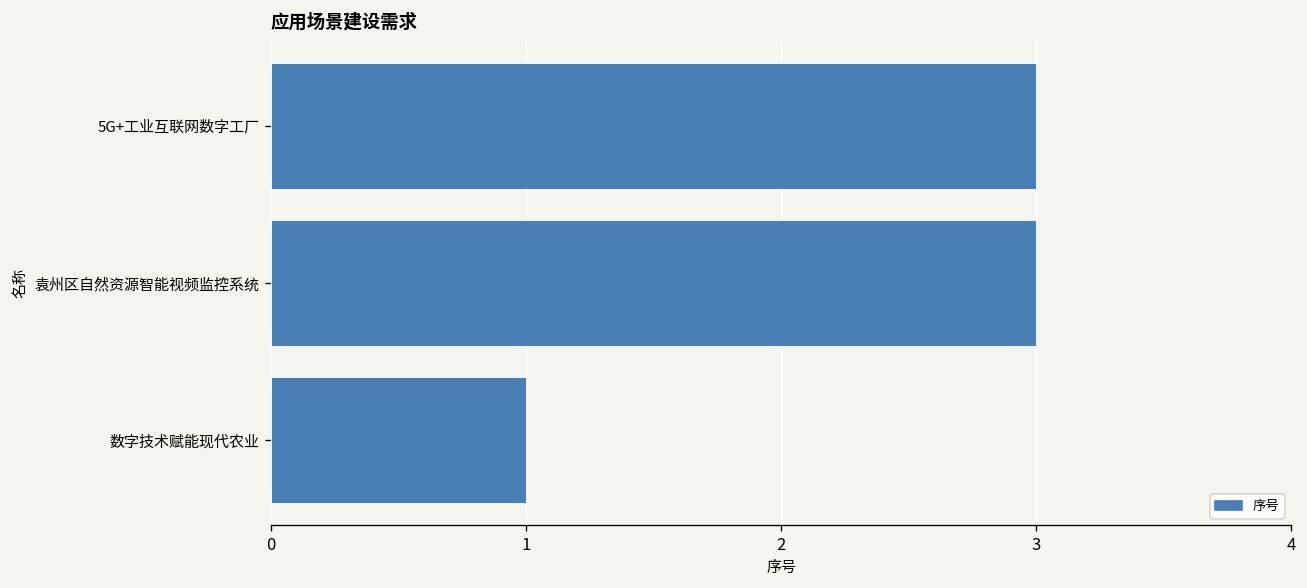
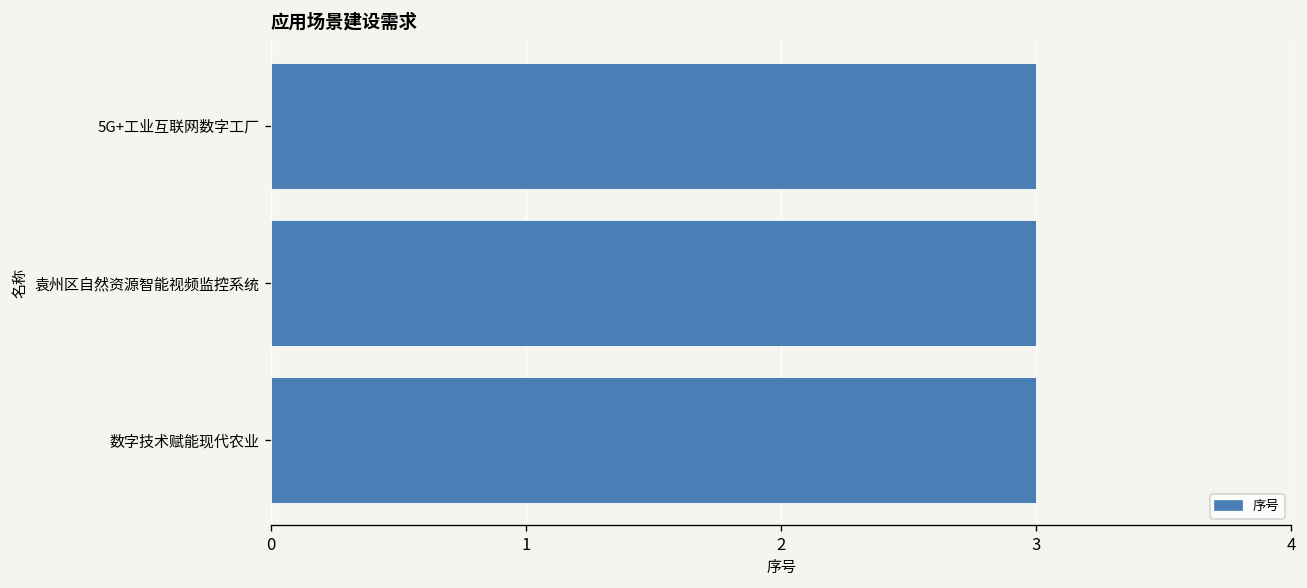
数字技术赋能现代农业: 1 -> 3
